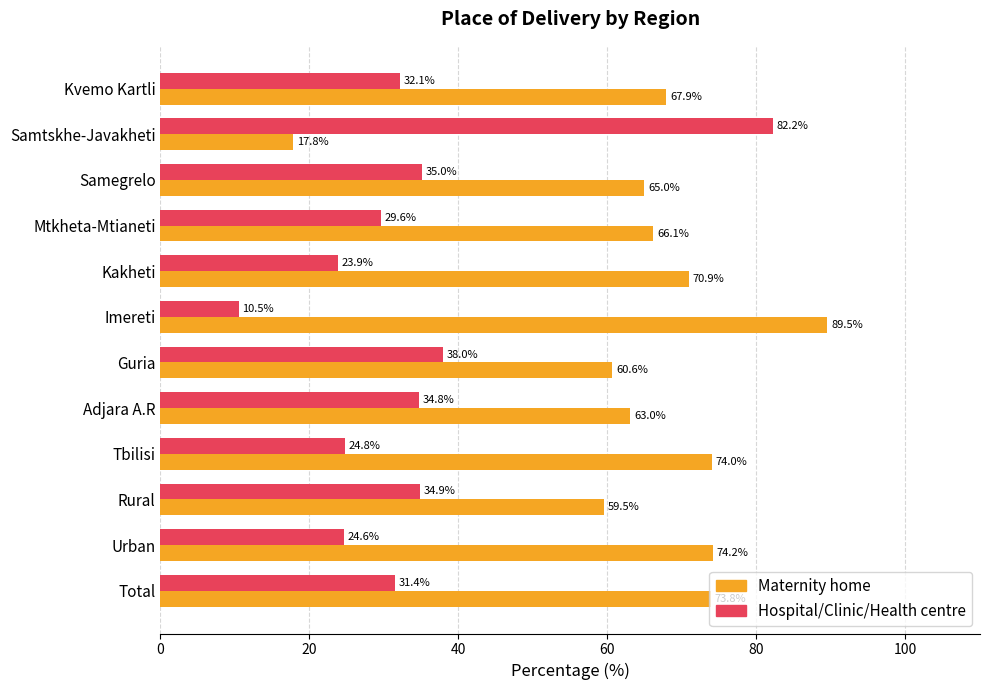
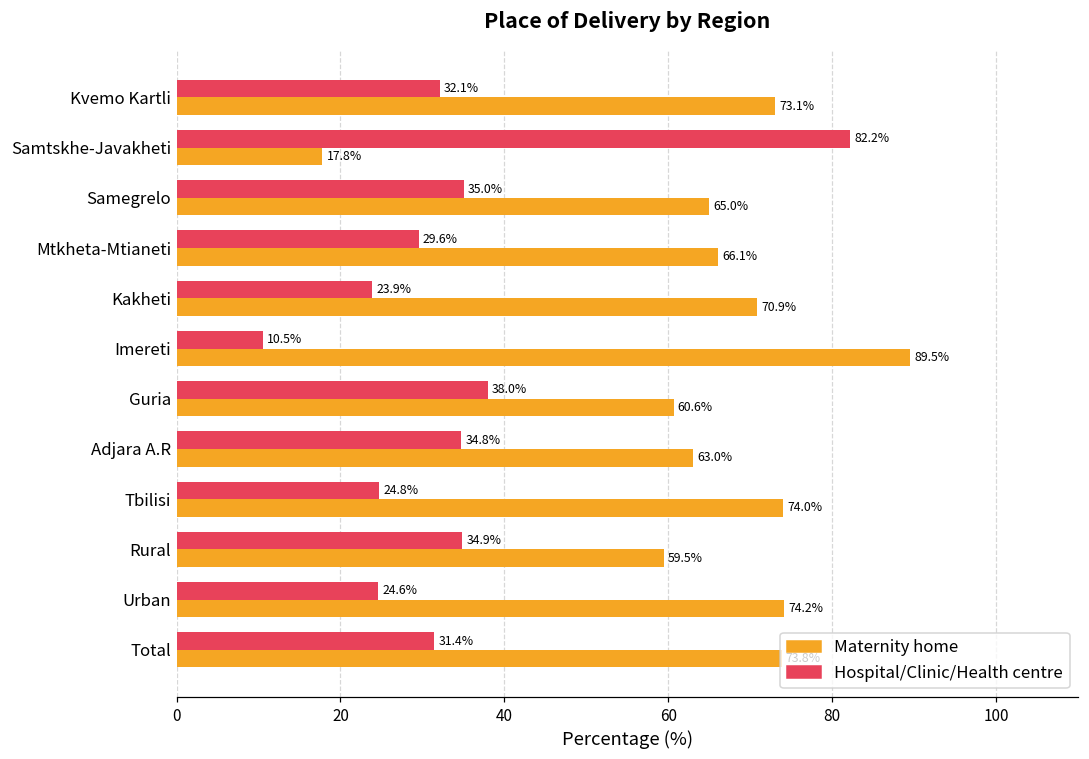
Maternity home, Kvemo Kartli: 67.9% -> 73.1%
